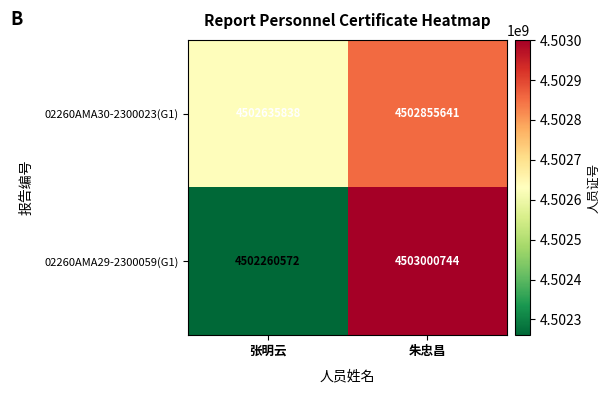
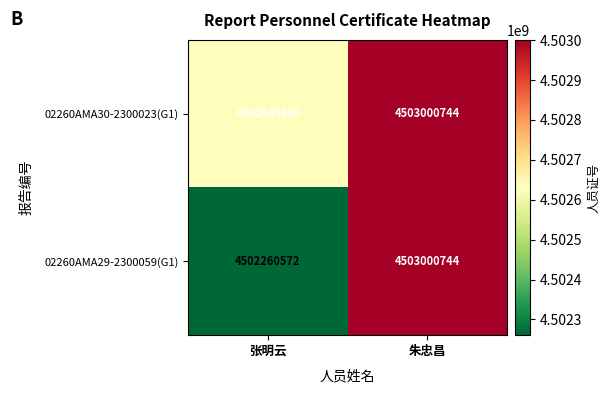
02260AMA30-2300023(G1), 朱忠昌: 4502855641 -> 4503000744
